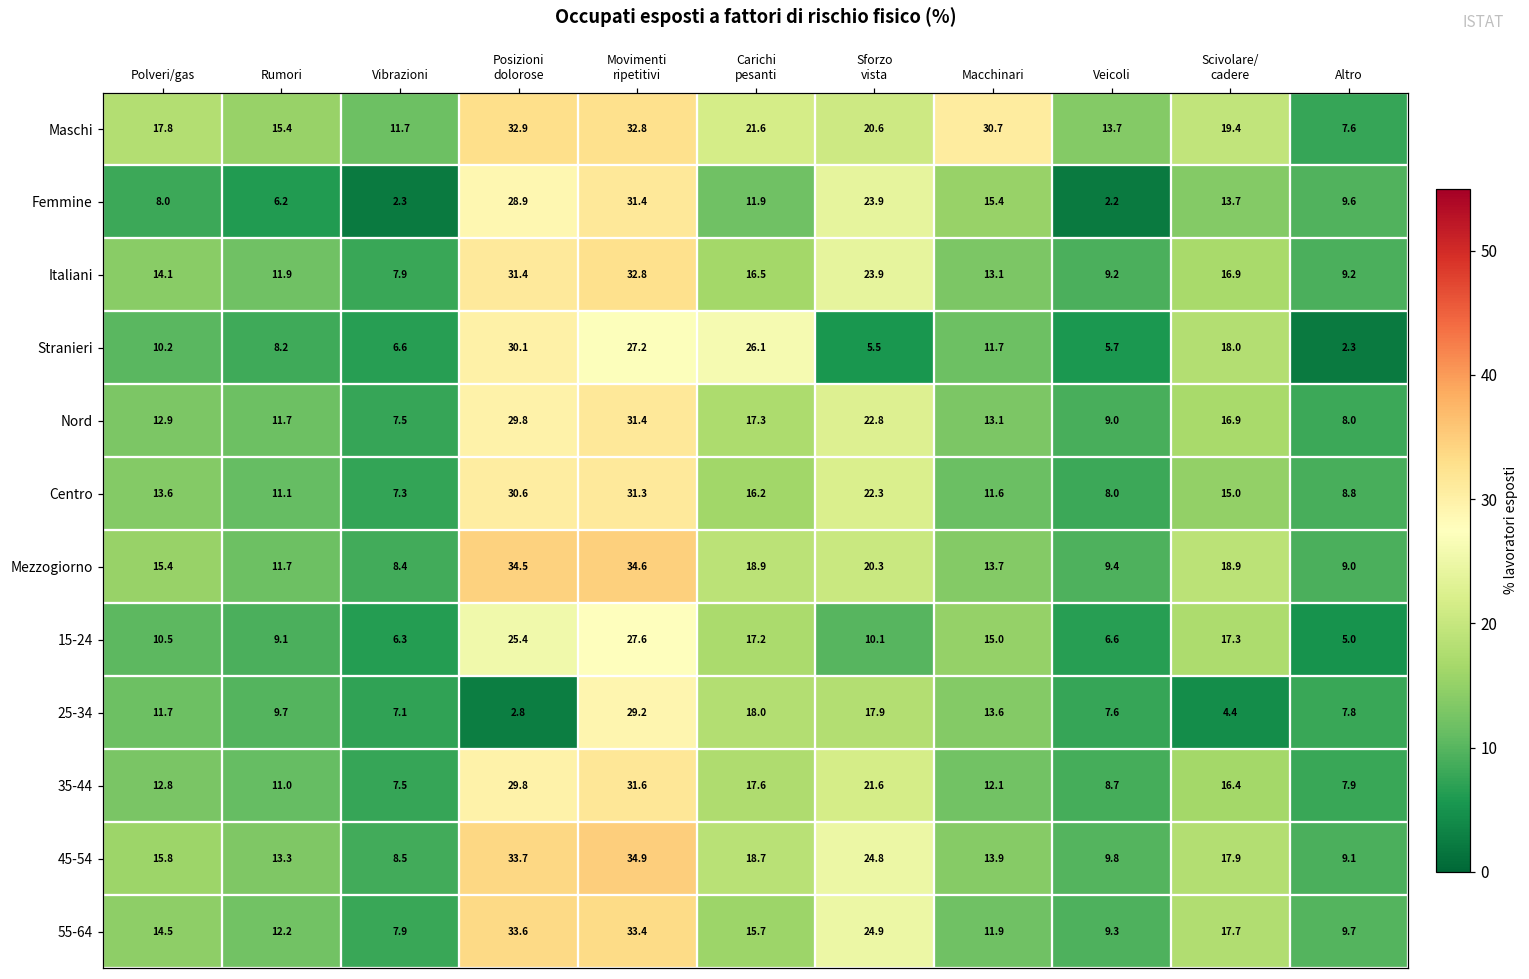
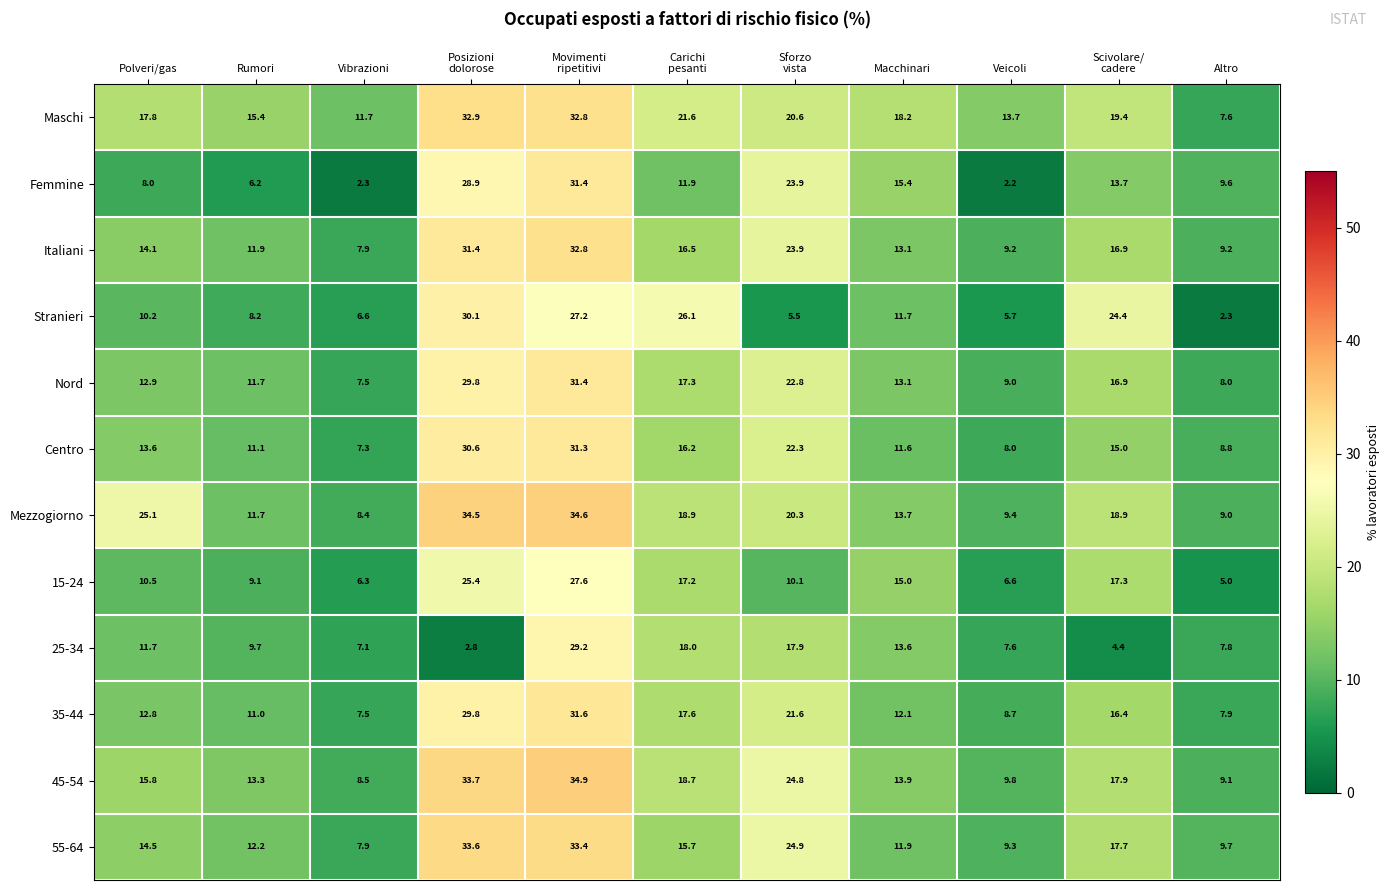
Maschi, Macchinari: 30.7 -> 18.2
Stranieri, Scivolare/ cadere: 18.0 -> 24.4
Mezzogiorno, Polveri/gas: 15.4 -> 25.1
